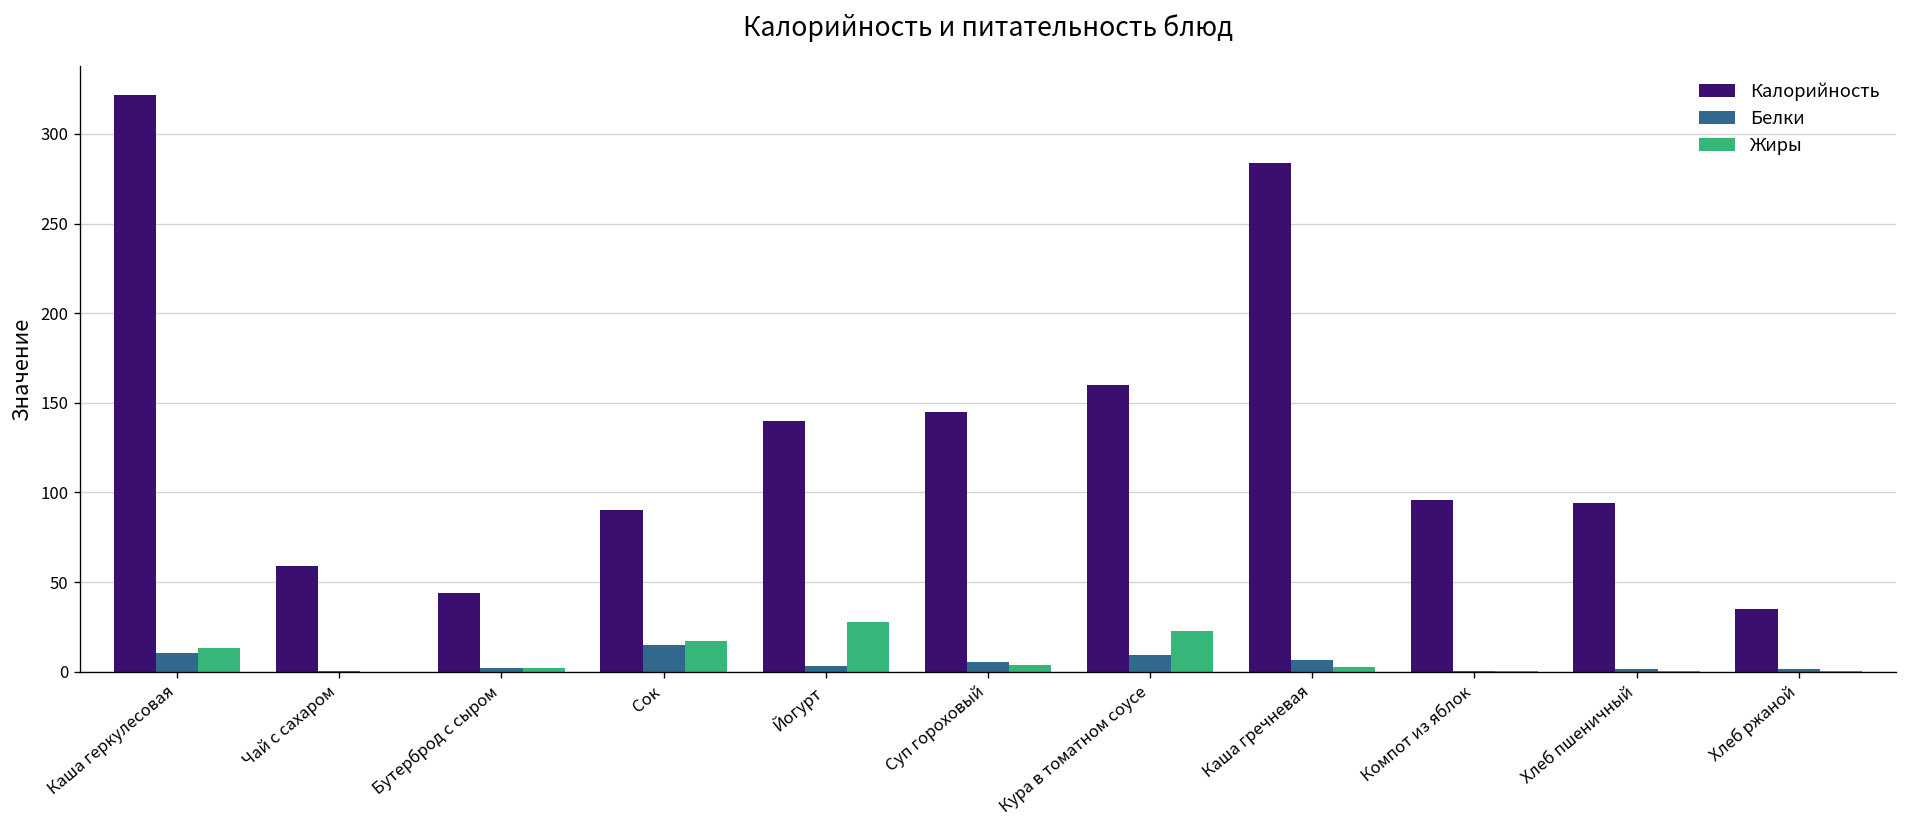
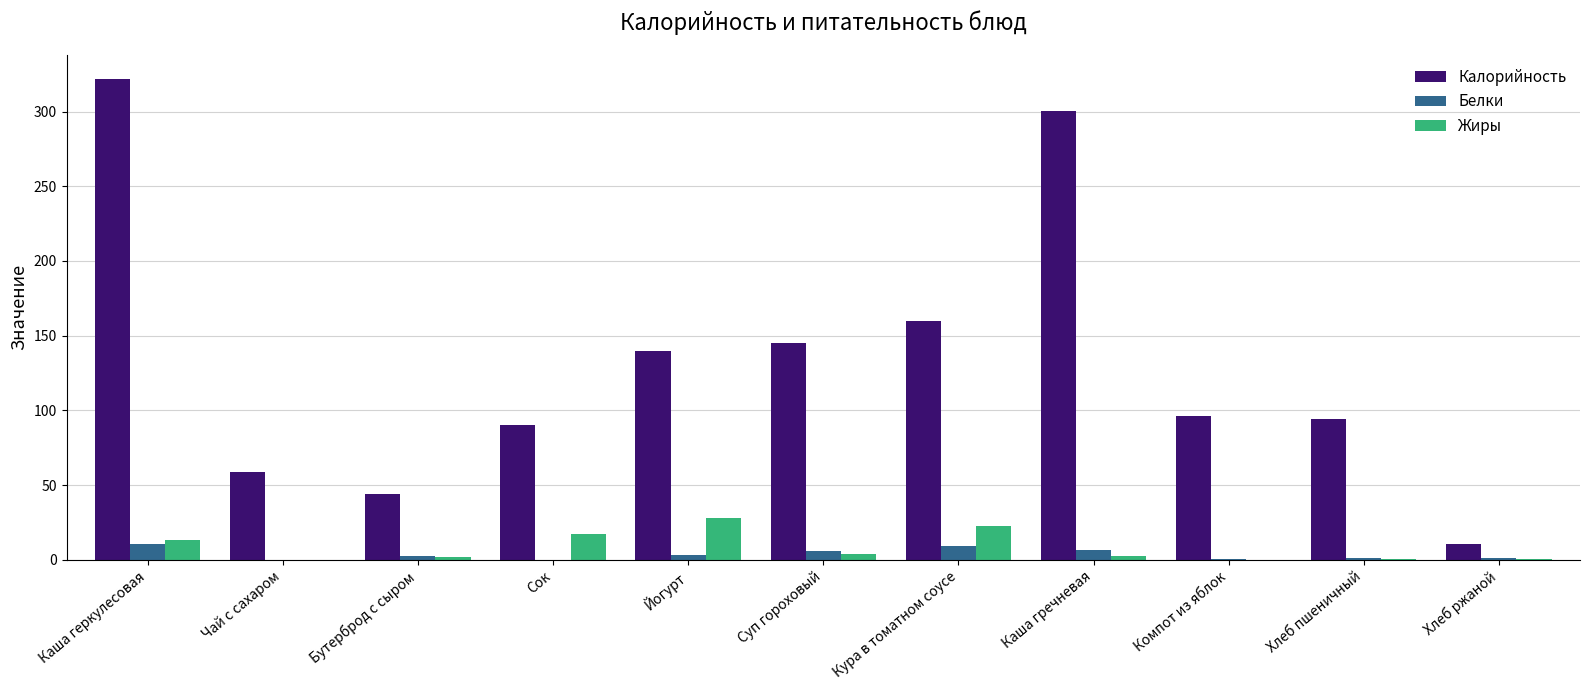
Белки, Сок: 15 -> 0
Калорийность, Каша гречневая: 284 -> 301
Калорийность, Хлеб ржаной: 35 -> 11
